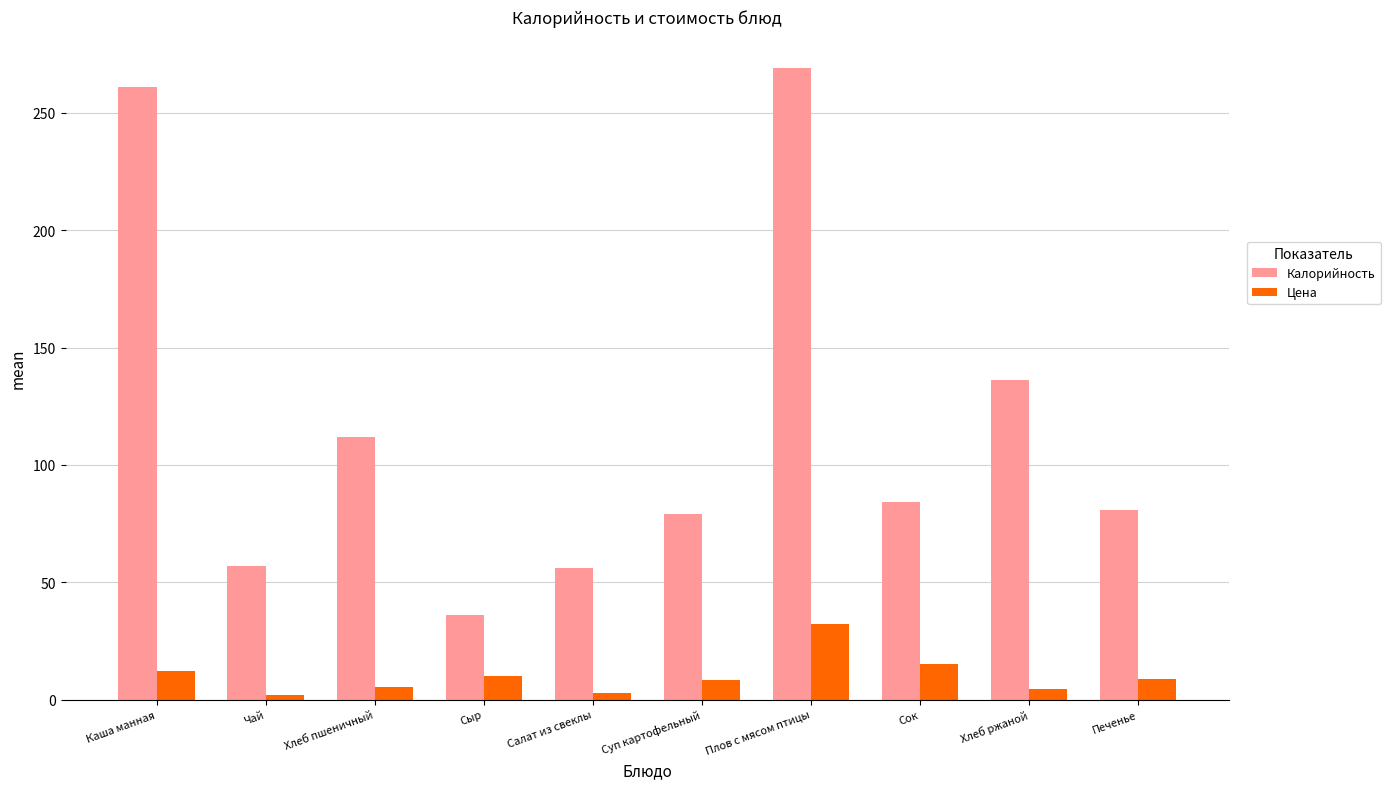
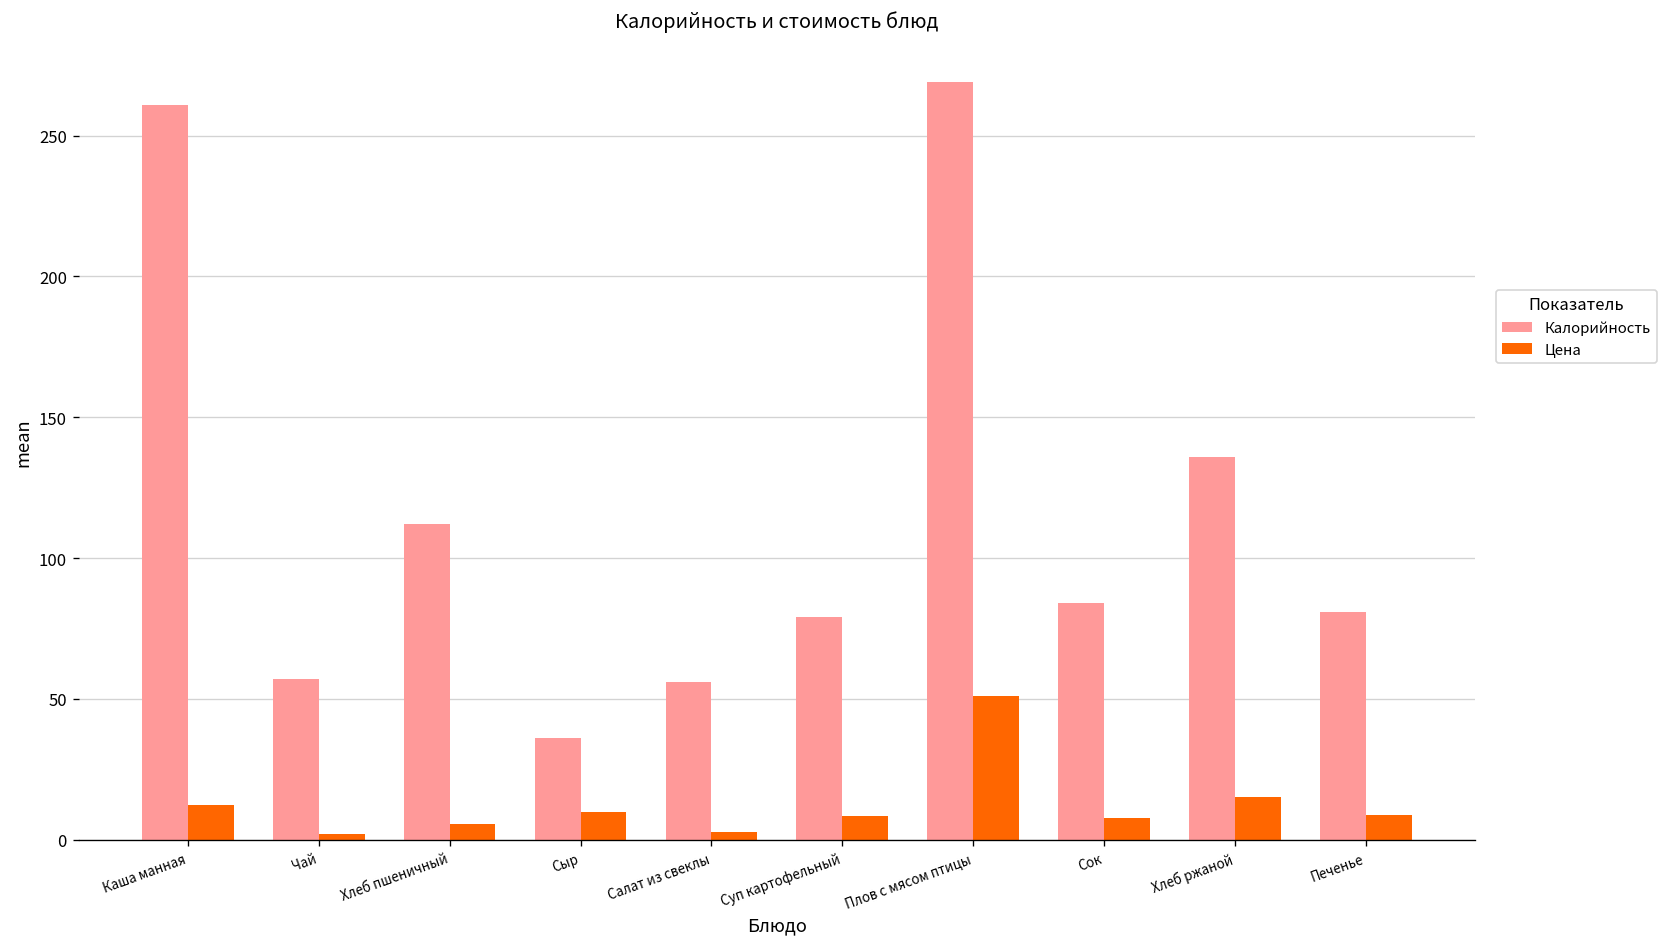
Цена, Плов с мясом птицы: 32 -> 51
Цена, Сок: 15 -> 8
Цена, Хлеб ржаной: 4 -> 15
